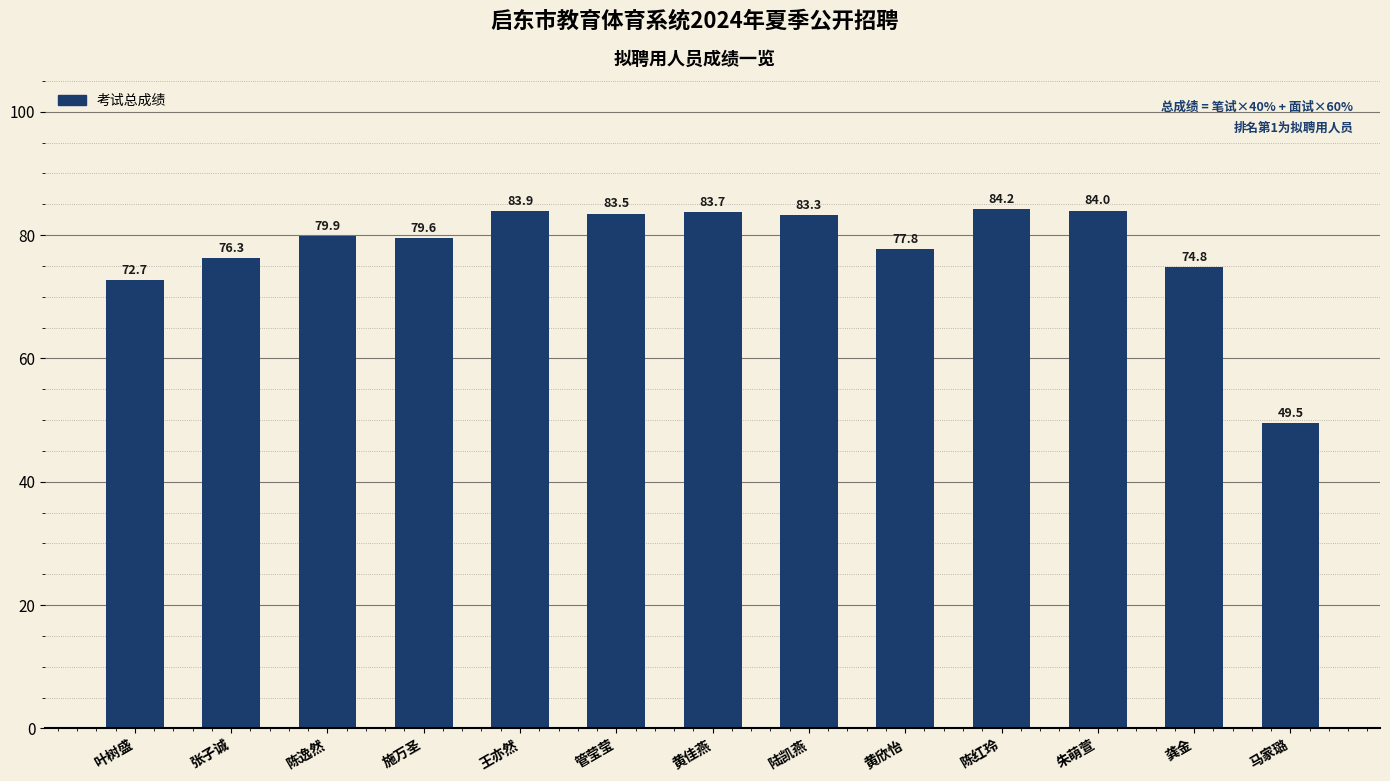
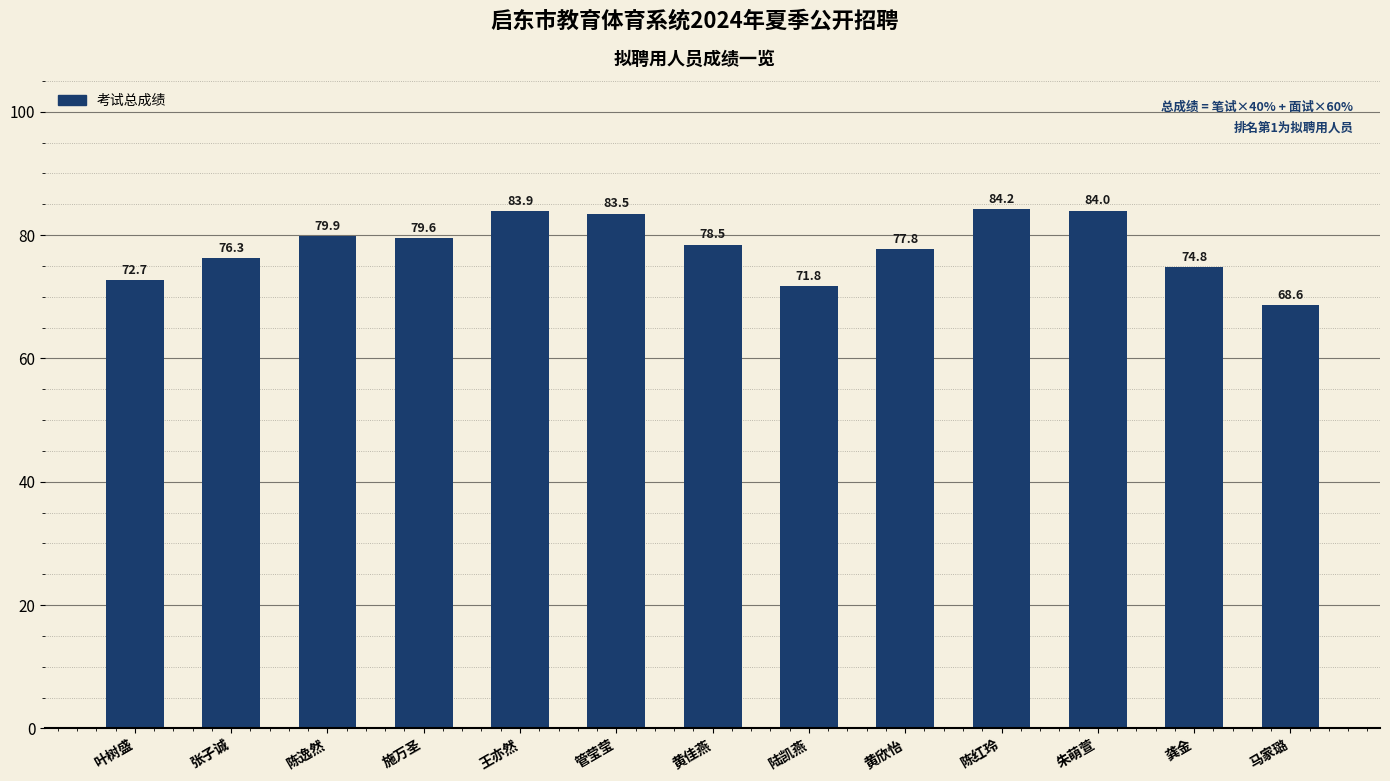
黄佳燕: 83.7 -> 78.5
陆凯燕: 83.3 -> 71.8
马家璐: 49.5 -> 68.6
